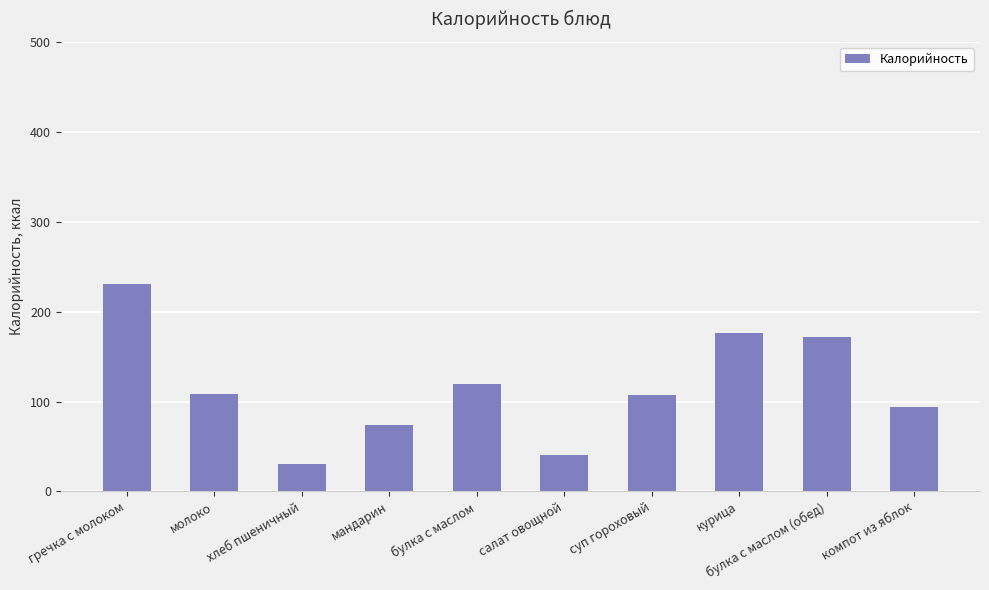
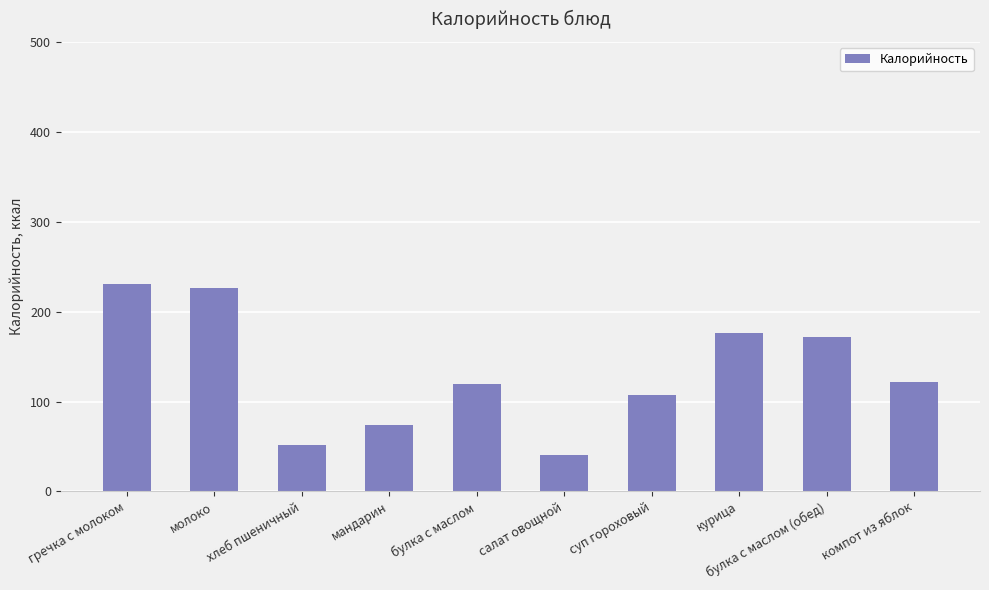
молоко: 110 -> 230
хлеб пшеничный: 30 -> 50
компот из яблок: 90 -> 120
